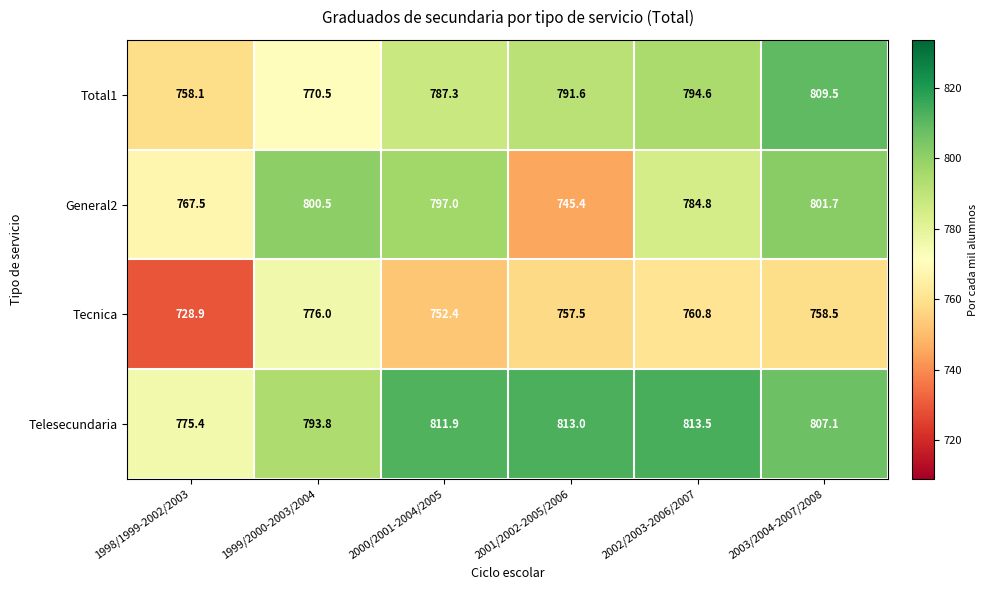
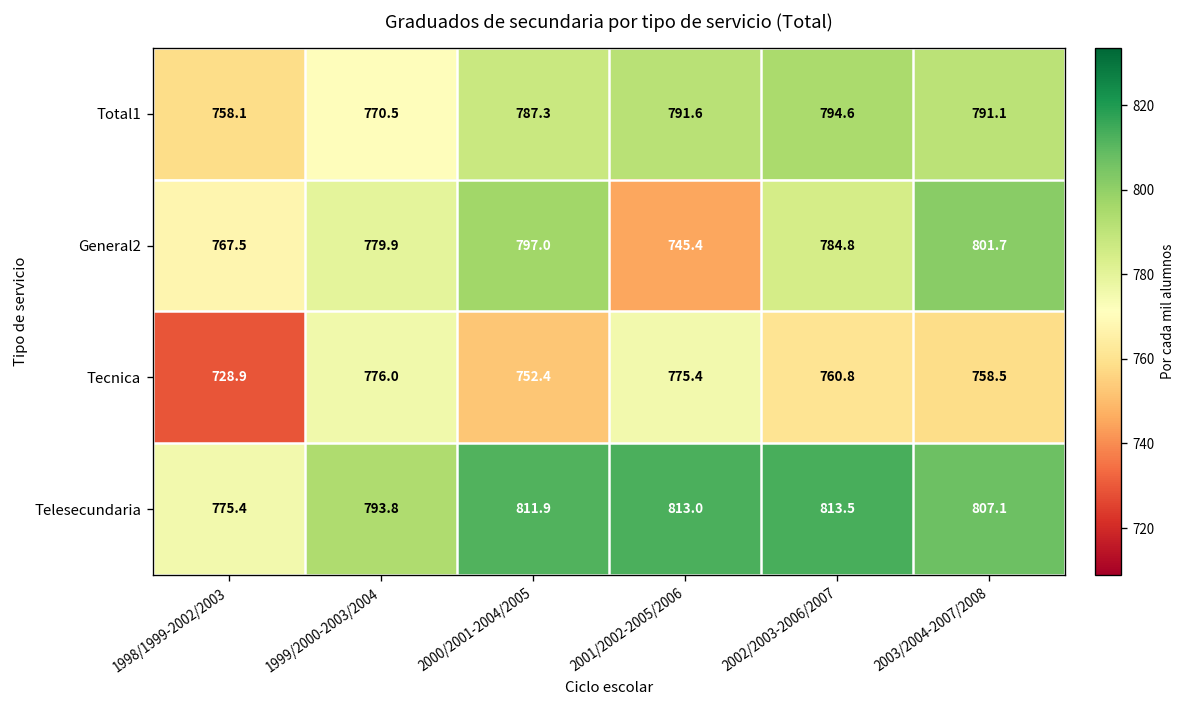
Total1, 2003/2004-2007/2008: 809.5 -> 791.1
General2, 1999/2000-2003/2004: 800.5 -> 779.9
Tecnica, 2001/2002-2005/2006: 757.5 -> 775.4
